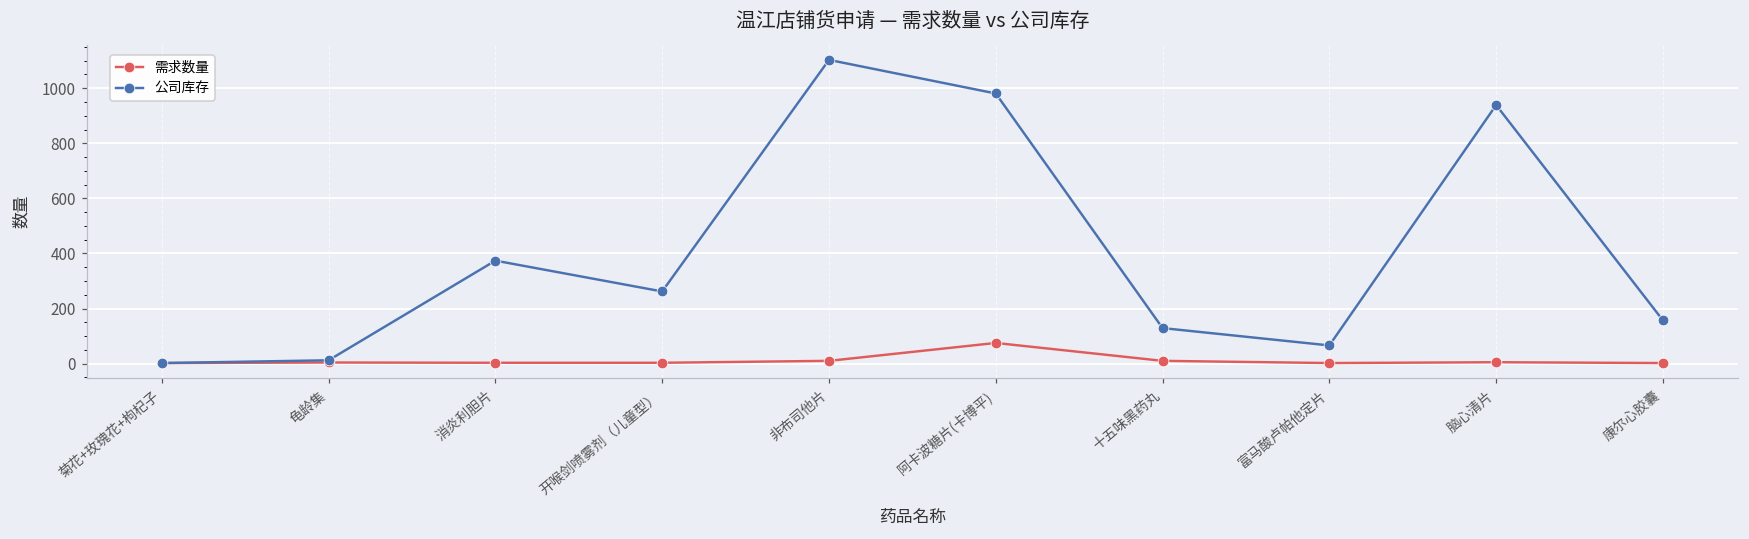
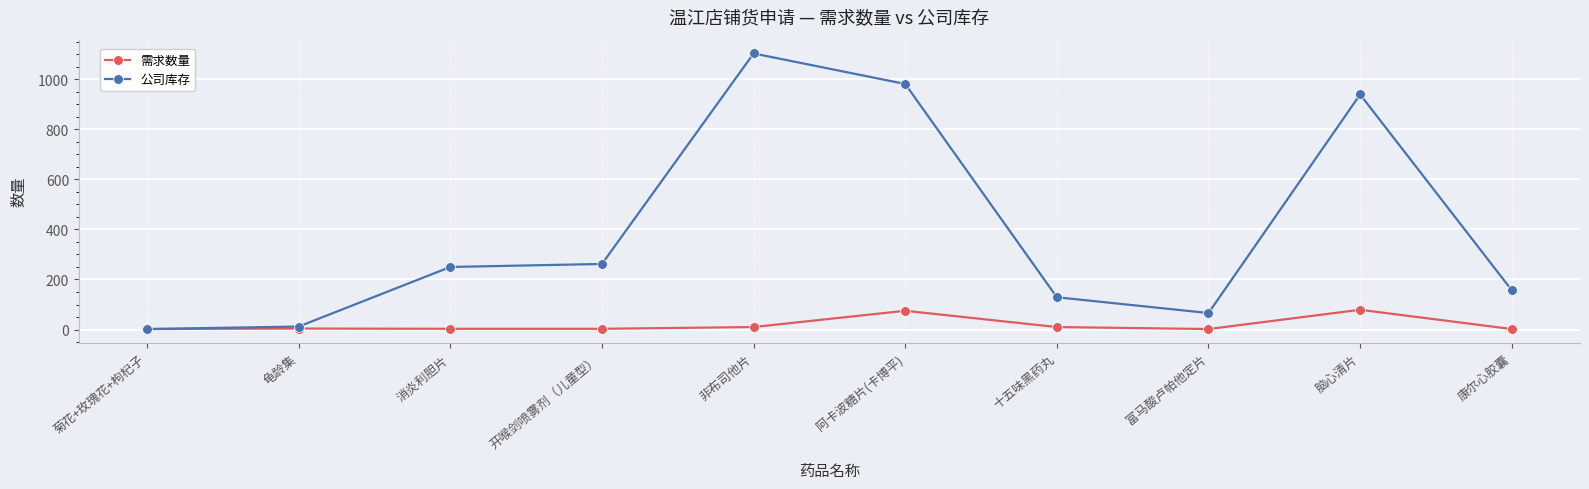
公司库存, 消炎利胆片: 370 -> 250
需求数量, 脑心清片: 10 -> 80
